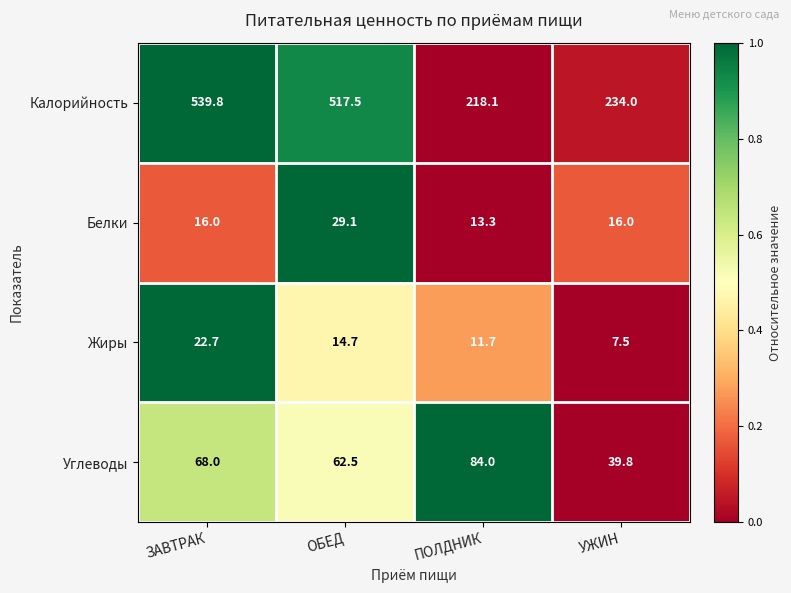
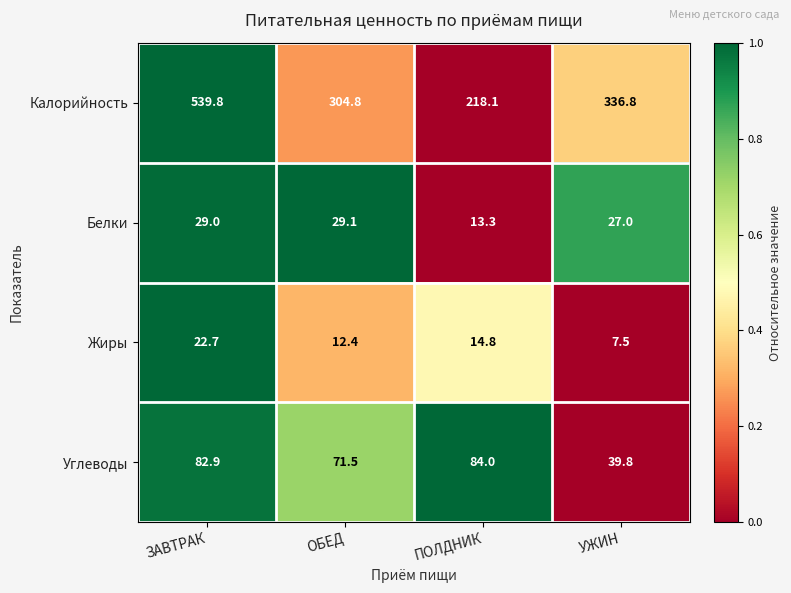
Калорийность, ОБЕД: 517.5 -> 304.8
Калорийность, УЖИН: 234.0 -> 336.8
Белки, ЗАВТРАК: 16.0 -> 29.0
Белки, УЖИН: 16.0 -> 27.0
Жиры, ОБЕД: 14.7 -> 12.4
Жиры, ПОЛДНИК: 11.7 -> 14.8
Углеводы, ЗАВТРАК: 68.0 -> 82.9
Углеводы, ОБЕД: 62.5 -> 71.5
